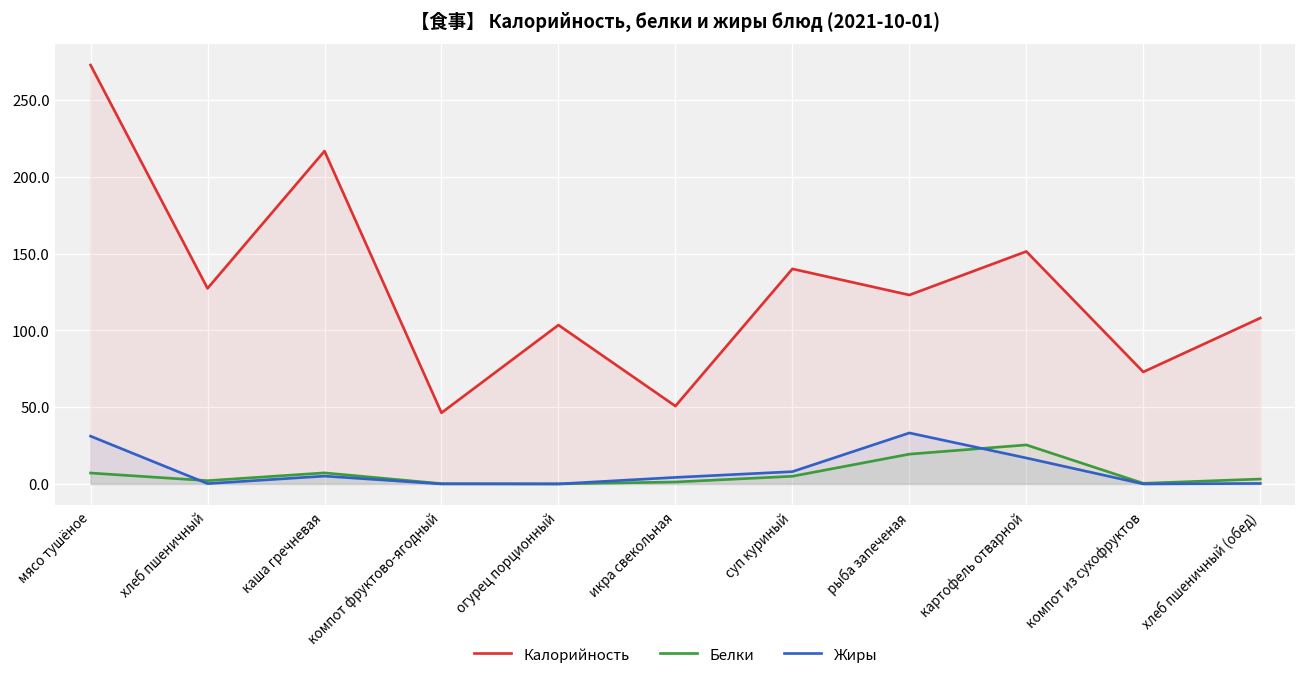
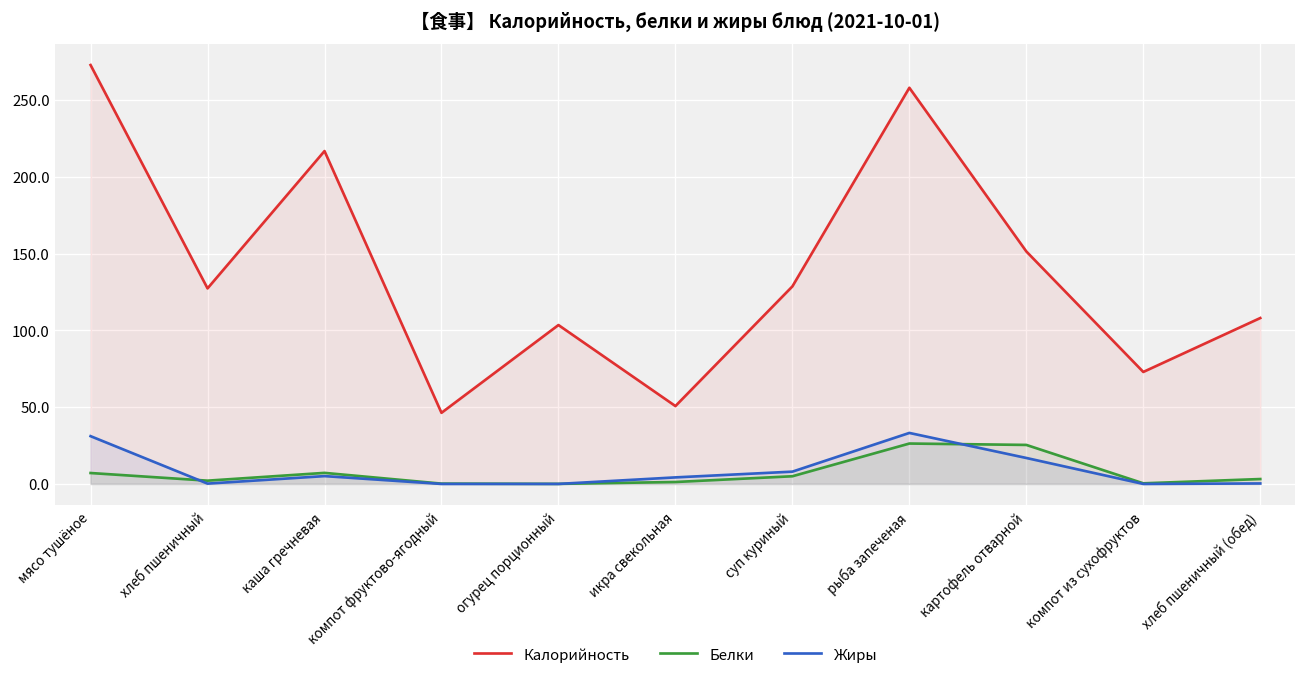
Калорийность, суп куриный: 140 -> 129
Калорийность, рыба запеченая: 123 -> 258
Белки, рыба запеченая: 19 -> 26
